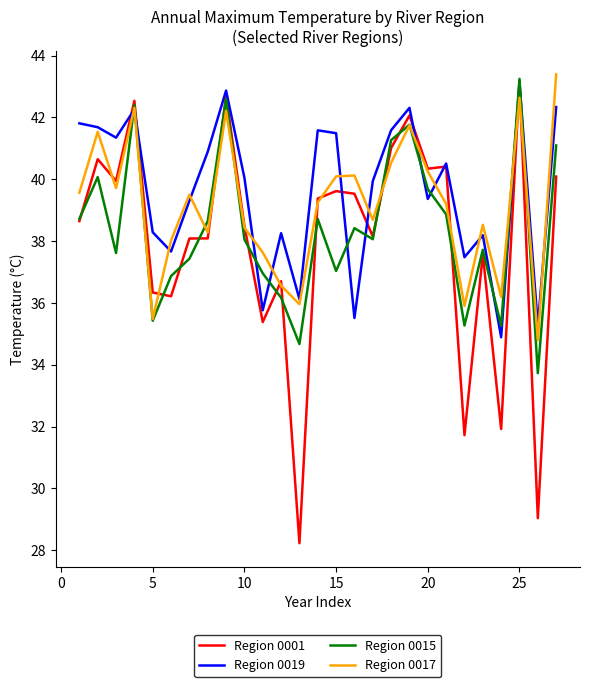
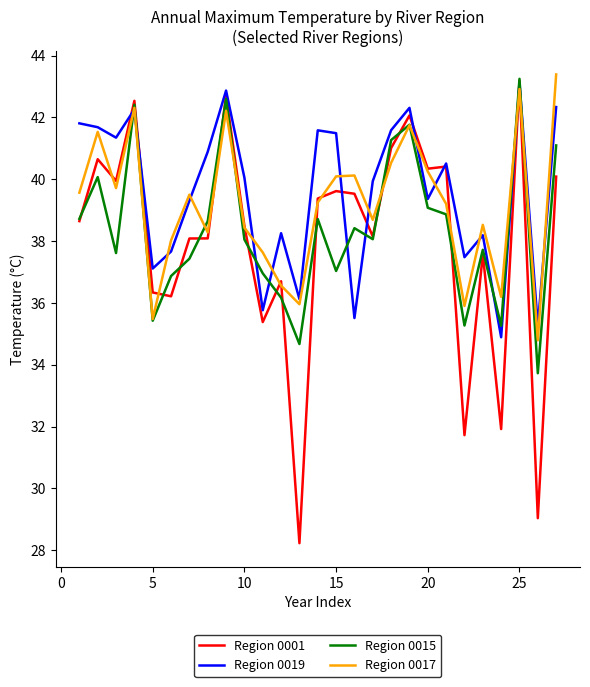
Region 0019, 5: 38.3 -> 37.1
Region 0015, 20: 39.7 -> 39.1
Region 0017, 25: 42.6 -> 42.9
